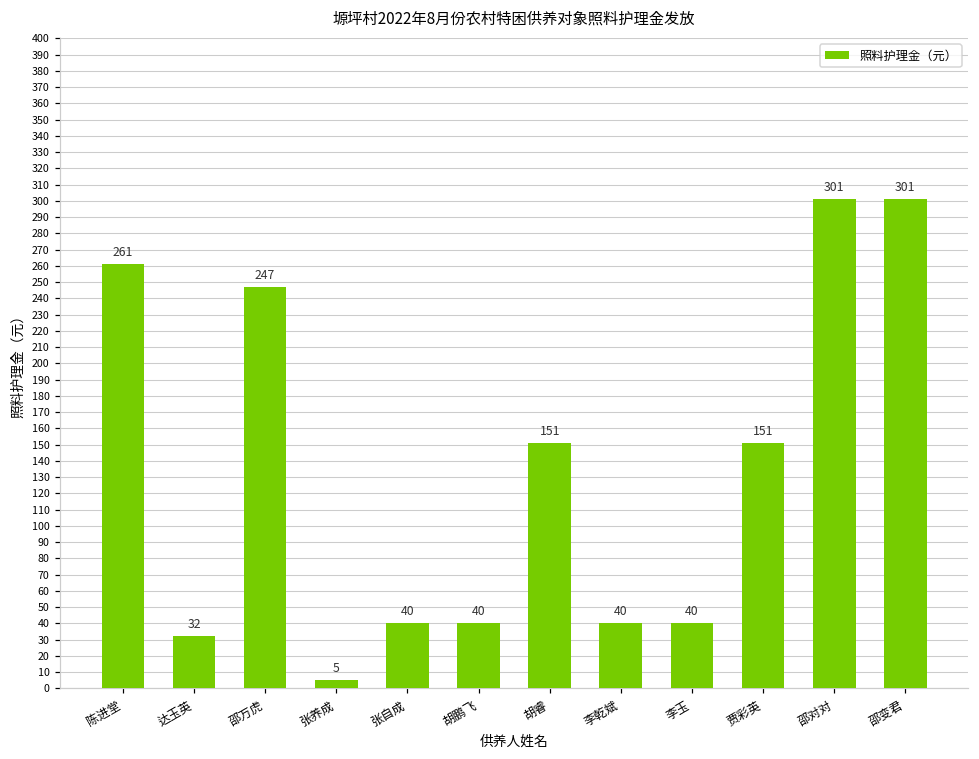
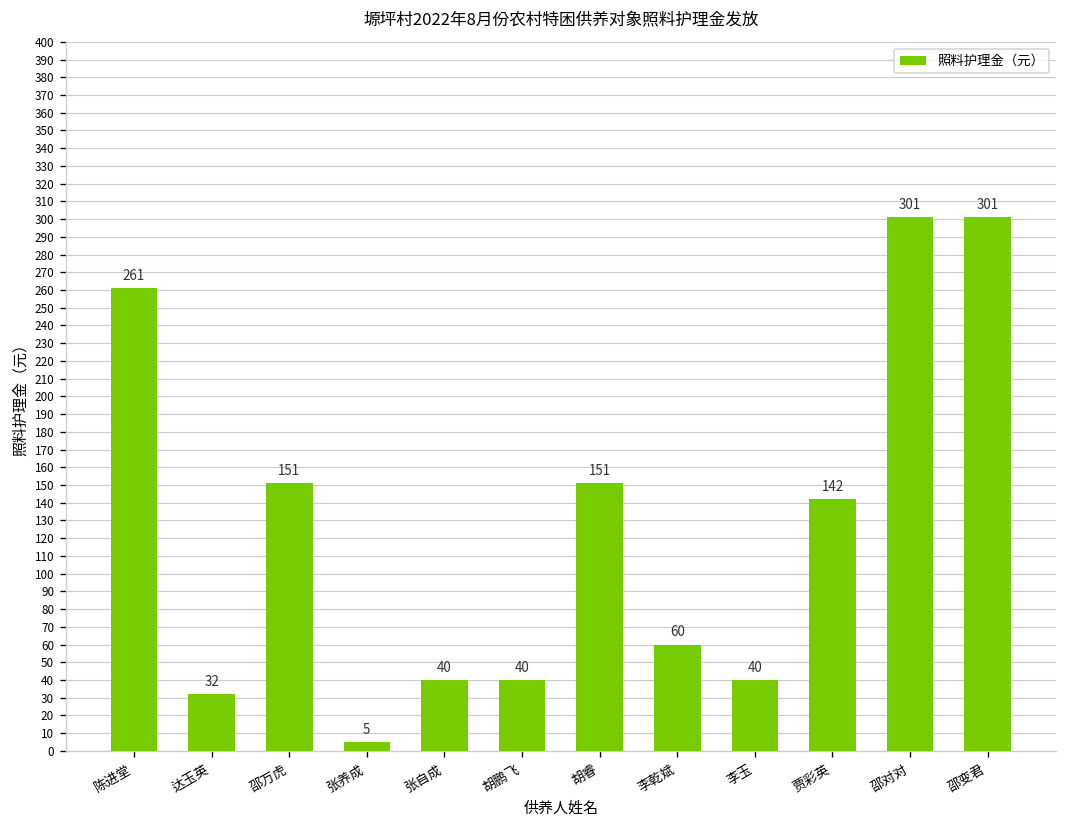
邵万虎: 247 -> 151
李乾斌: 40 -> 60
贾彩英: 151 -> 142
